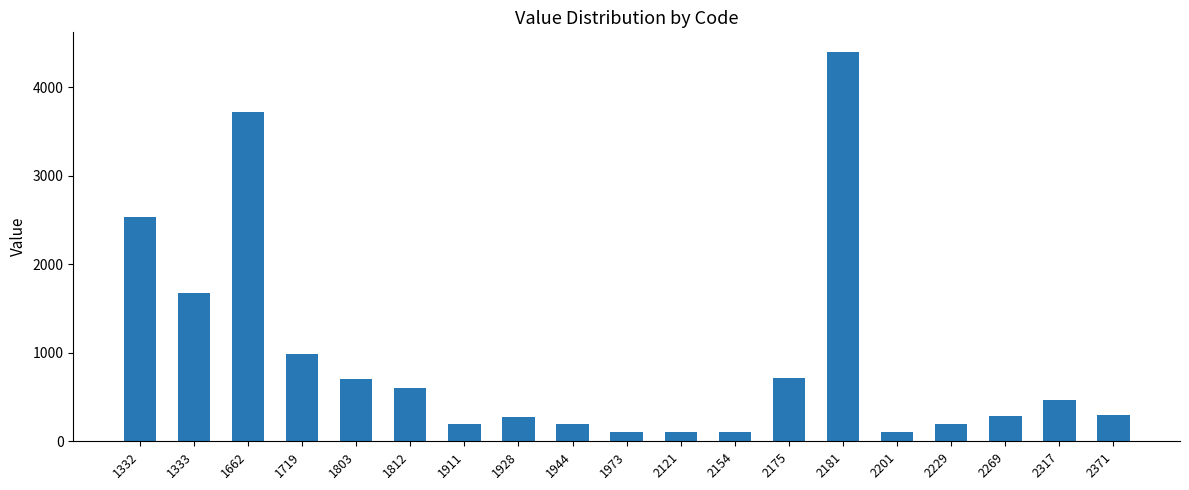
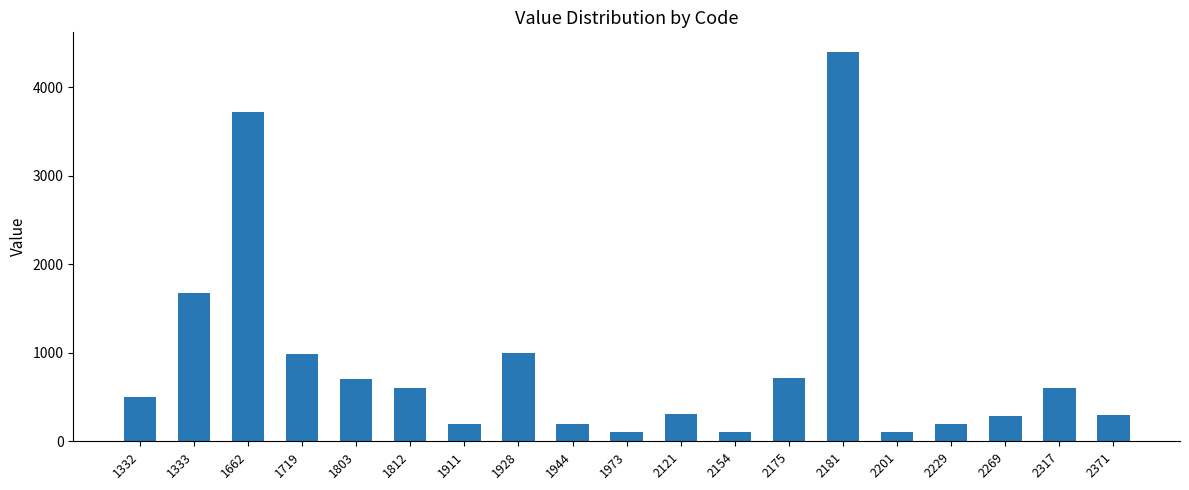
1332: 2500 -> 500
1928: 300 -> 1000
2121: 100 -> 300
2317: 500 -> 600
